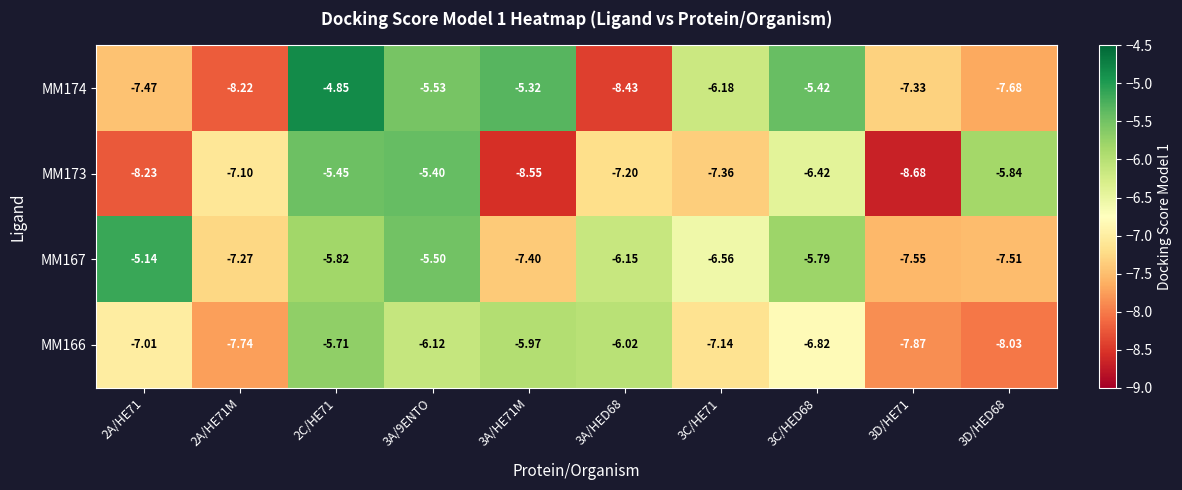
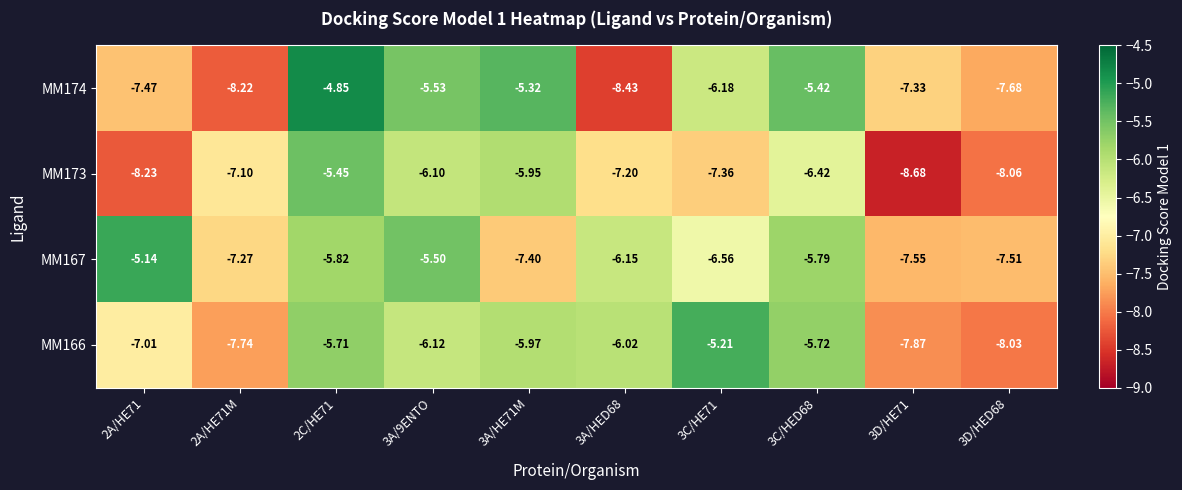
MM173, 3A/9ENTO: -5.40 -> -6.10
MM173, 3A/HE71M: -8.55 -> -5.95
MM173, 3D/HED68: -5.84 -> -8.06
MM166, 3C/HE71: -7.14 -> -5.21
MM166, 3C/HED68: -6.82 -> -5.72
